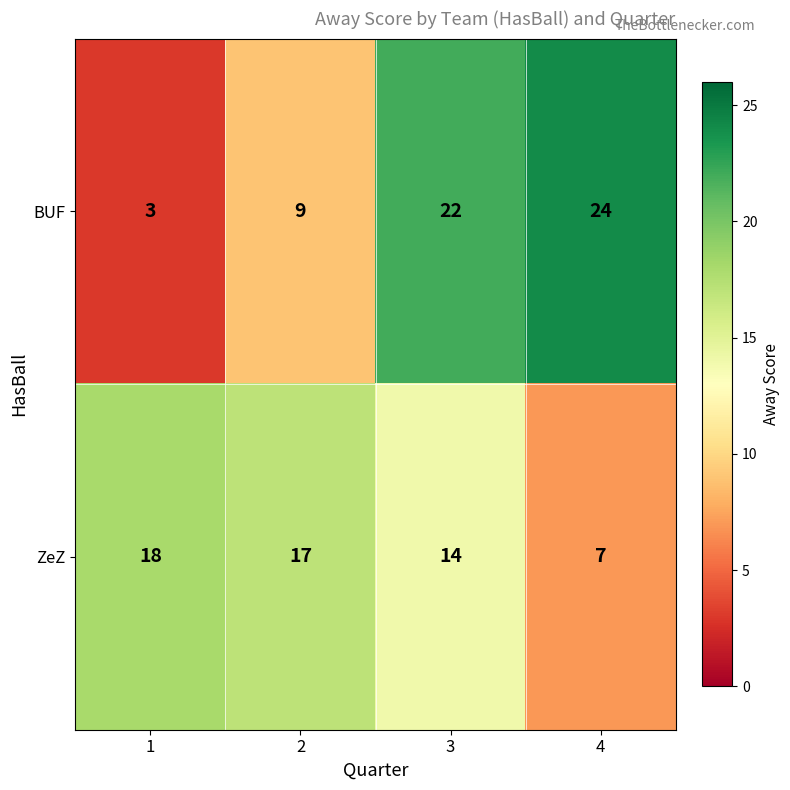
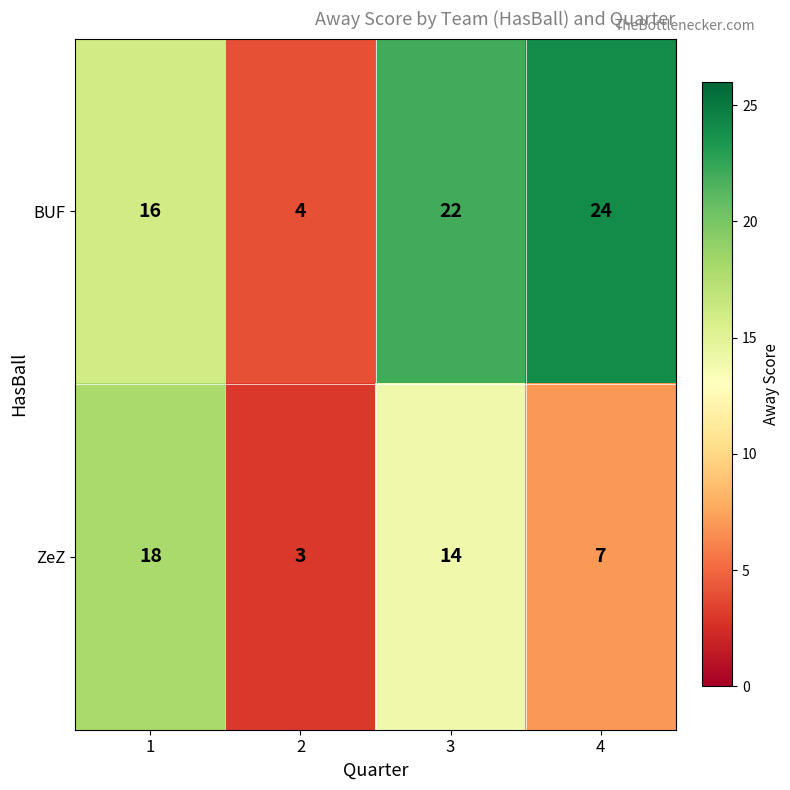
BUF, 1: 3 -> 16
BUF, 2: 9 -> 4
ZeZ, 2: 17 -> 3
